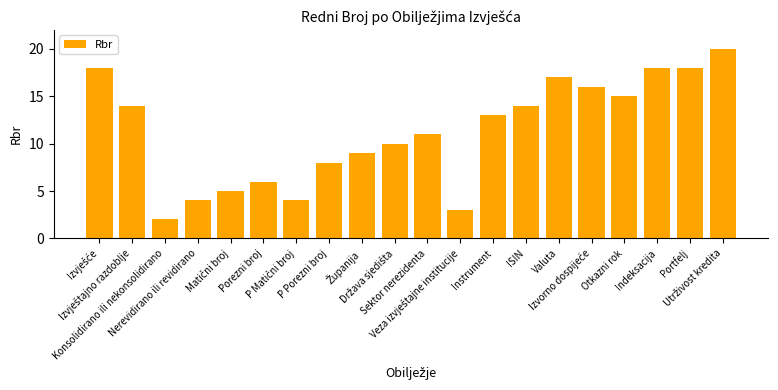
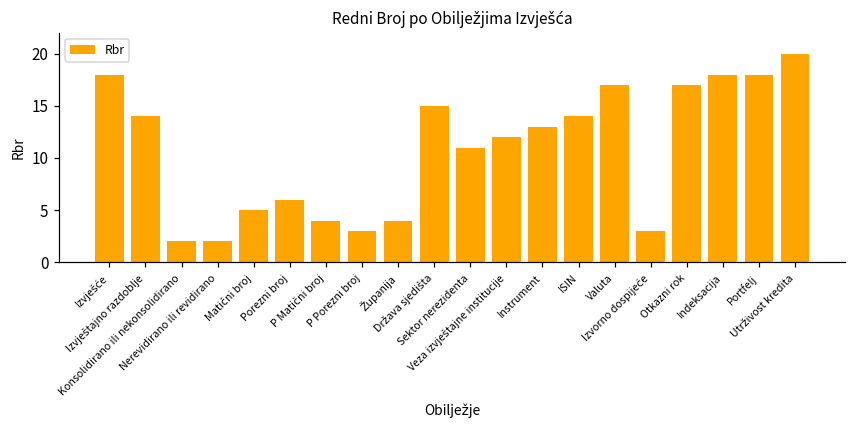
Nerevidirano ili revidirano: 4 -> 2
P Porezni broj: 8 -> 3
Županija: 9 -> 4
Država sjedišta: 10 -> 15
Veza izvještajne institucije: 3 -> 12
Izvorno dospijeće: 16 -> 3
Otkazni rok: 15 -> 17
